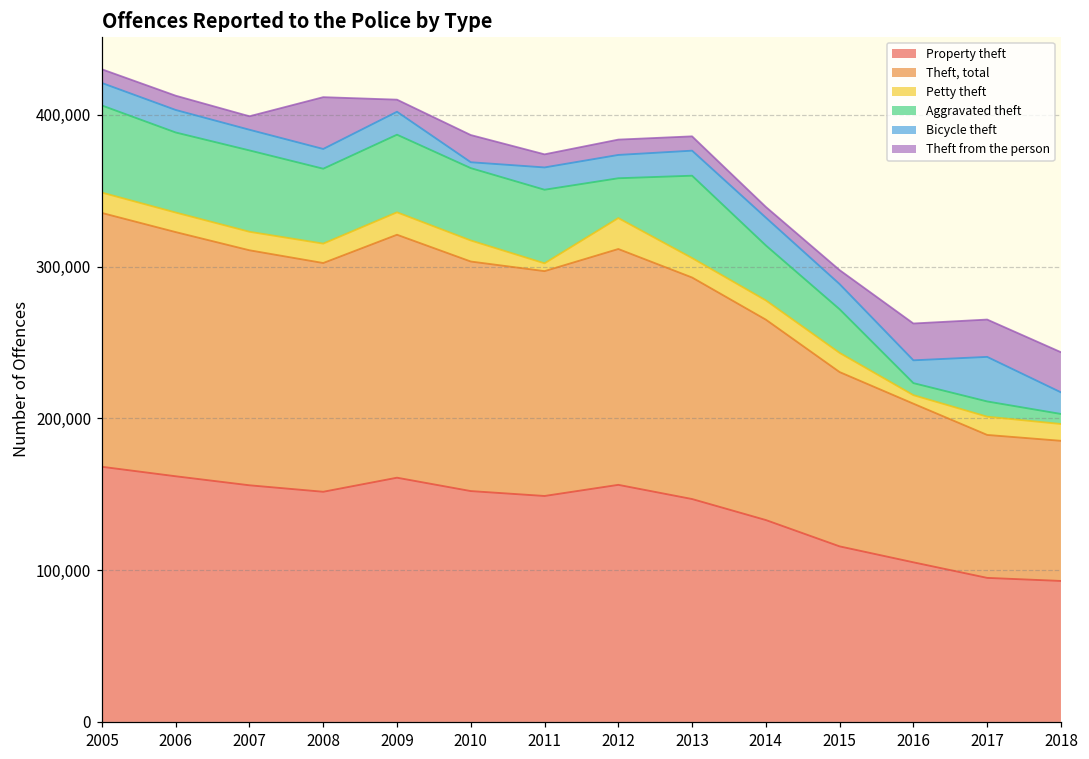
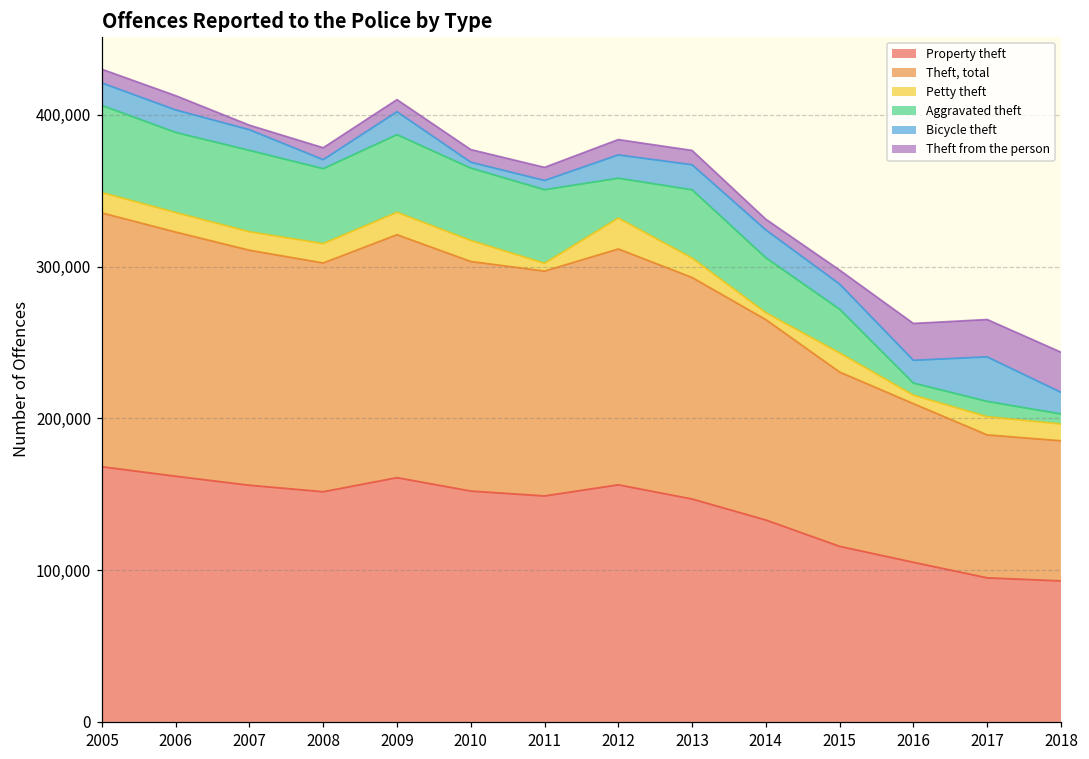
Theft from the person, 2007: 9,000 -> 3,000
Bicycle theft, 2008: 13,000 -> 6,000
Theft from the person, 2008: 34,000 -> 8,000
Theft from the person, 2010: 18,000 -> 8,000
Bicycle theft, 2011: 15,000 -> 6,000
Aggravated theft, 2013: 54,000 -> 45,000
Petty theft, 2014: 13,000 -> 5,000
